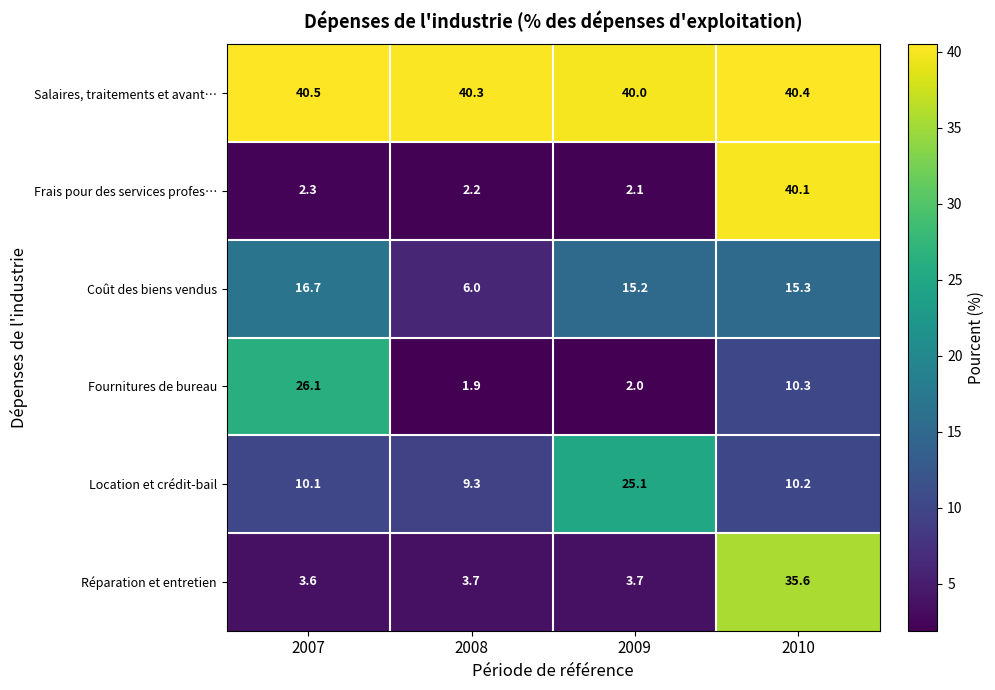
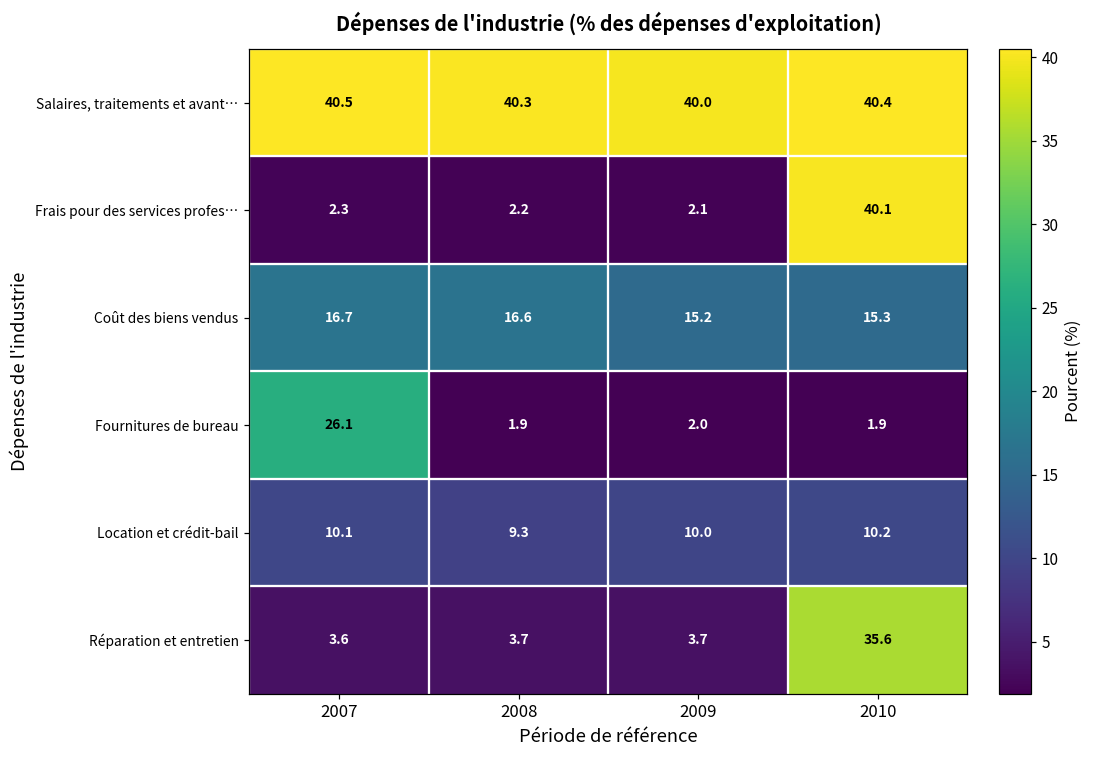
Coût des biens vendus, 2008: 6.0 -> 16.6
Fournitures de bureau, 2010: 10.3 -> 1.9
Location et crédit-bail, 2009: 25.1 -> 10.0
